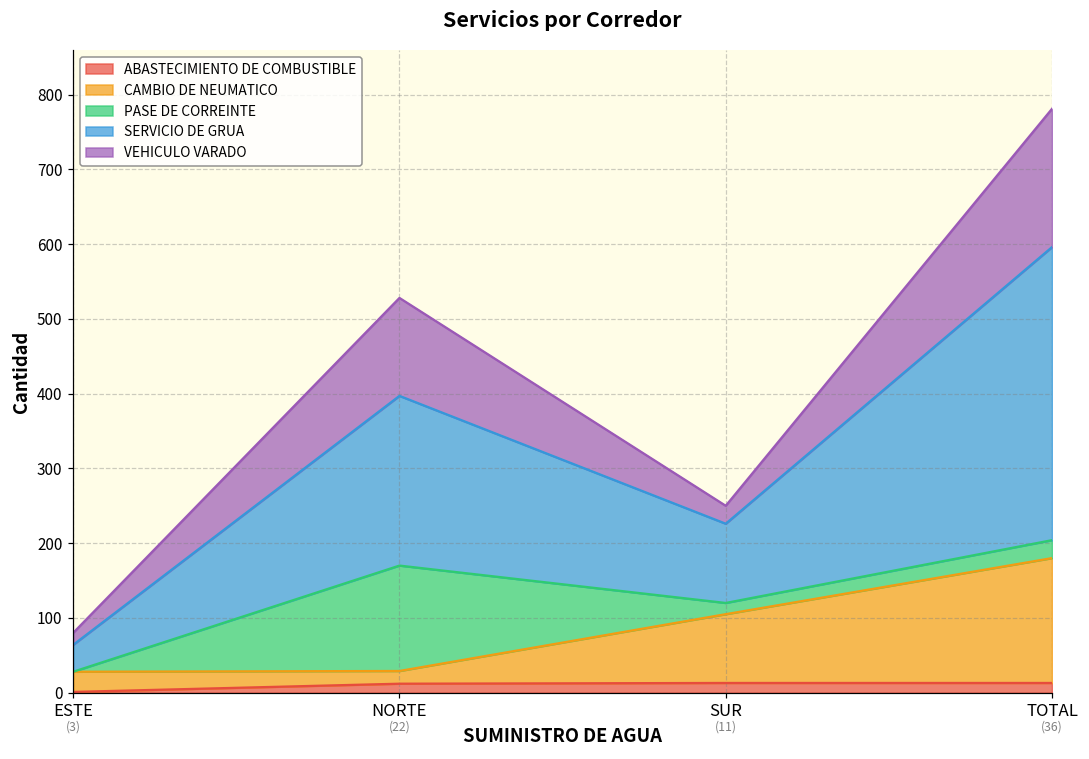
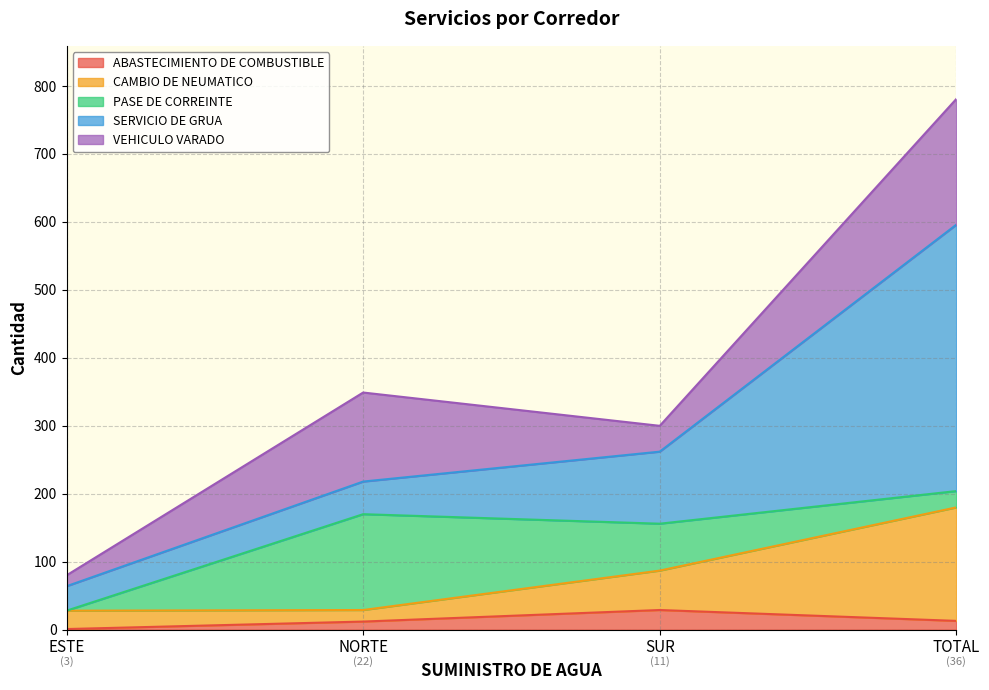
SERVICIO DE GRUA, NORTE: 230 -> 50
ABASTECIMIENTO DE COMBUSTIBLE, SUR: 10 -> 30
CAMBIO DE NEUMATICO, SUR: 90 -> 60
PASE DE CORREINTE, SUR: 20 -> 70
VEHICULO VARADO, SUR: 20 -> 40
